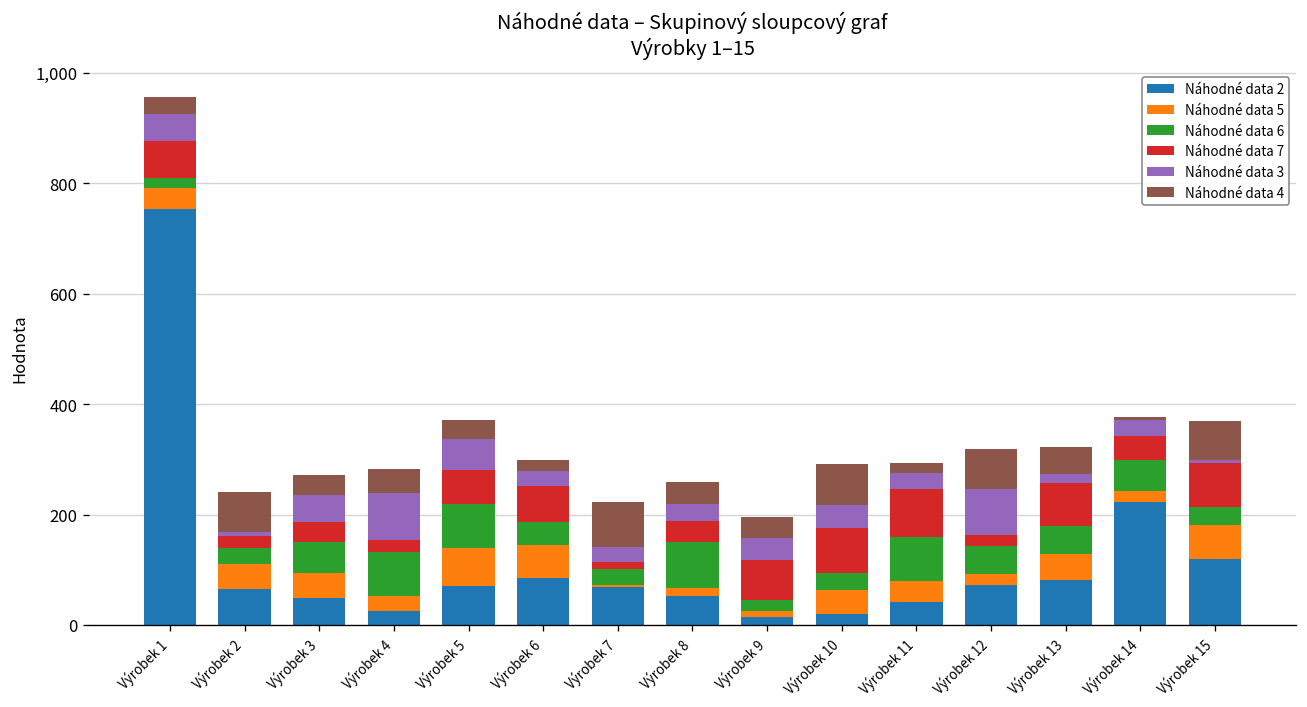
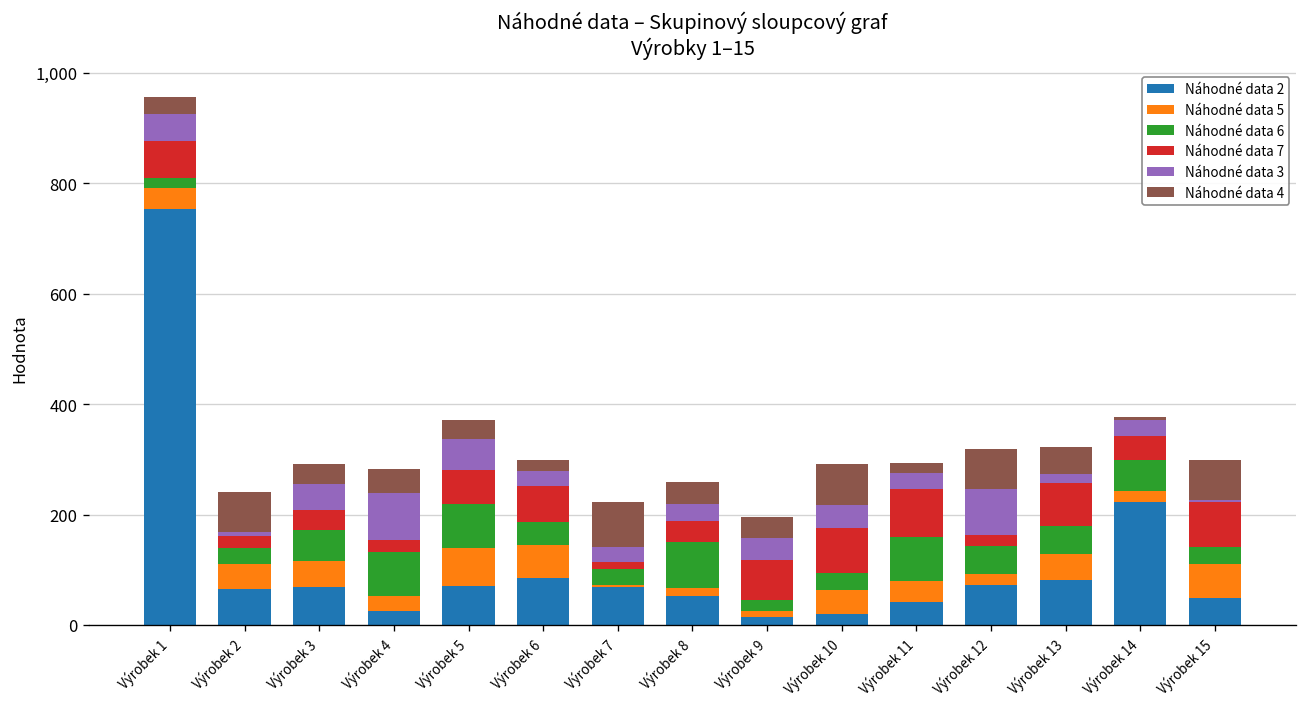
Náhodné data 2, Výrobek 3: 50 -> 70
Náhodné data 2, Výrobek 15: 120 -> 50
